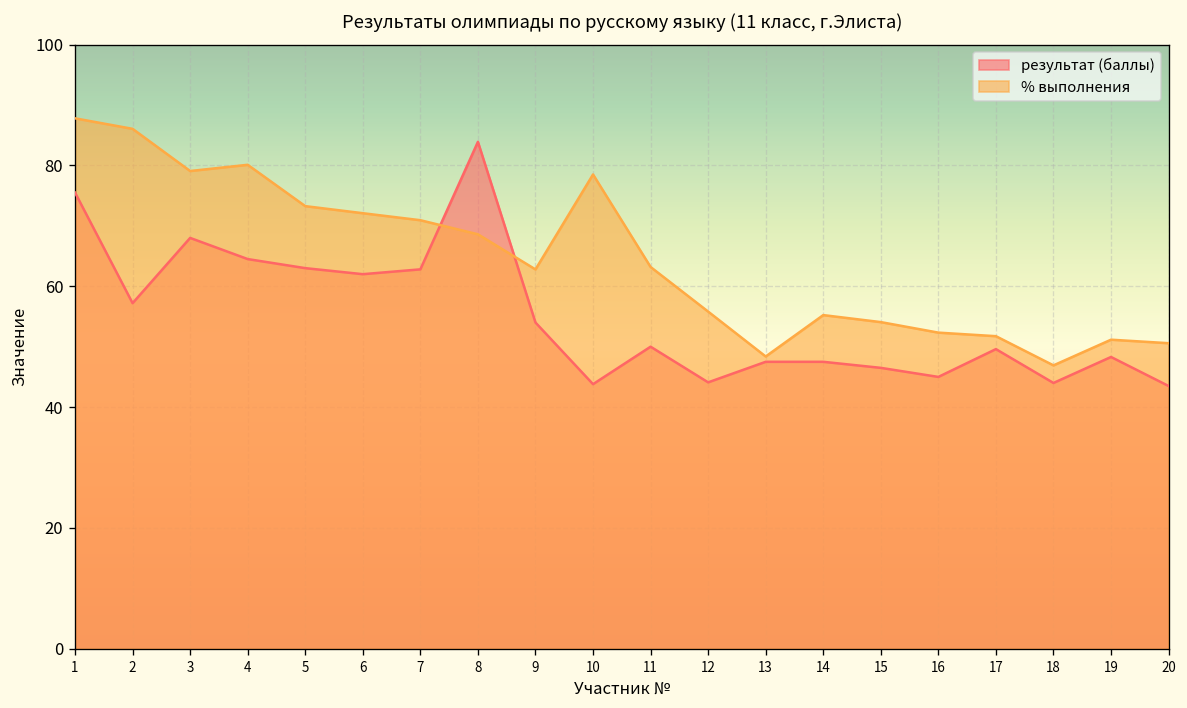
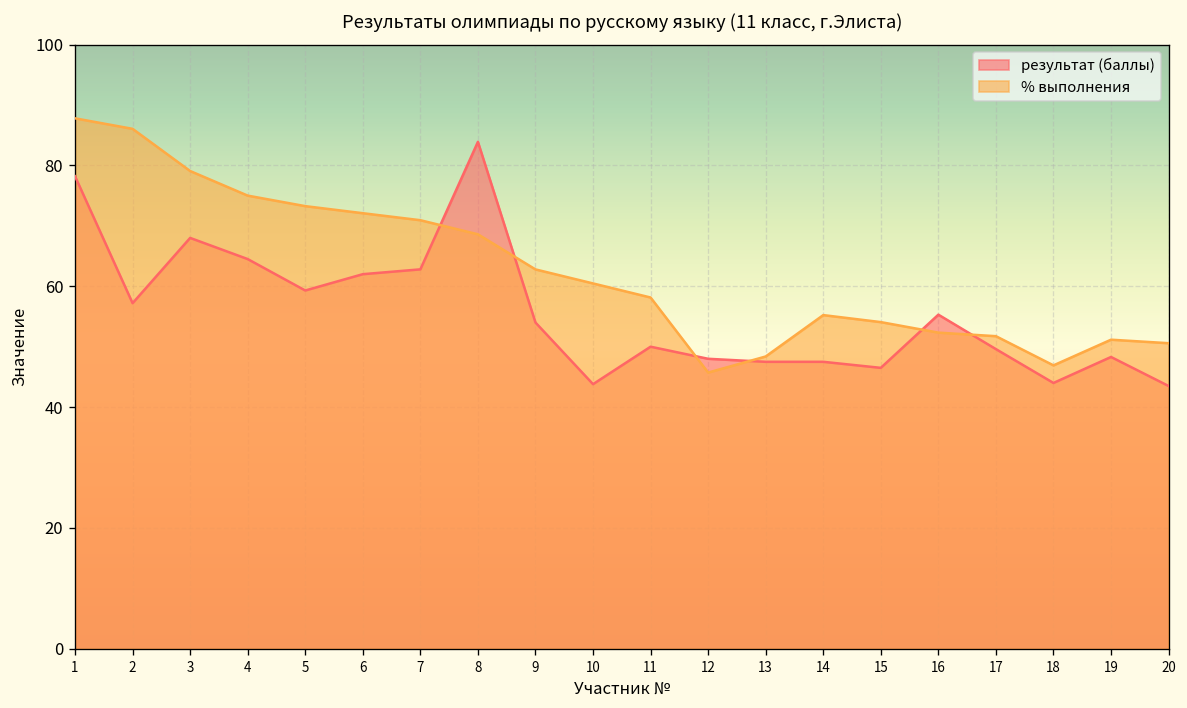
результат (баллы), 1: 76 -> 78
% выполнения, 4: 80 -> 75
результат (баллы), 5: 63 -> 59
% выполнения, 10: 79 -> 60
% выполнения, 11: 63 -> 58
результат (баллы), 12: 44 -> 48
% выполнения, 12: 56 -> 46
результат (баллы), 16: 45 -> 55
